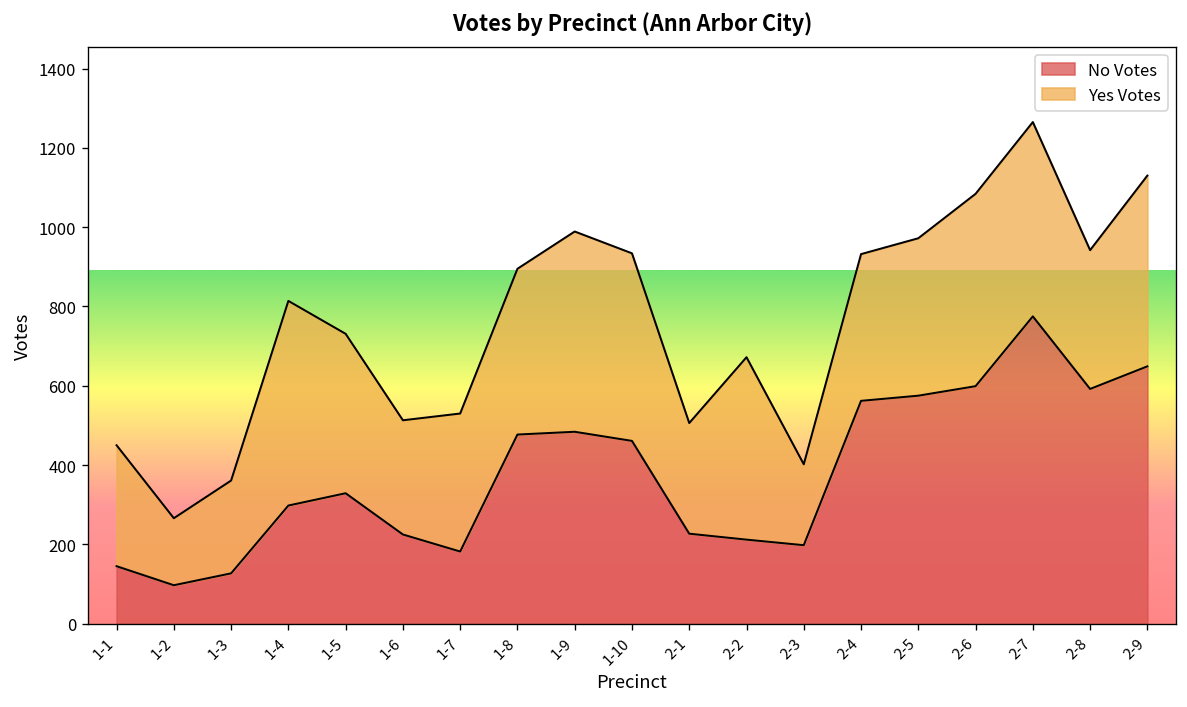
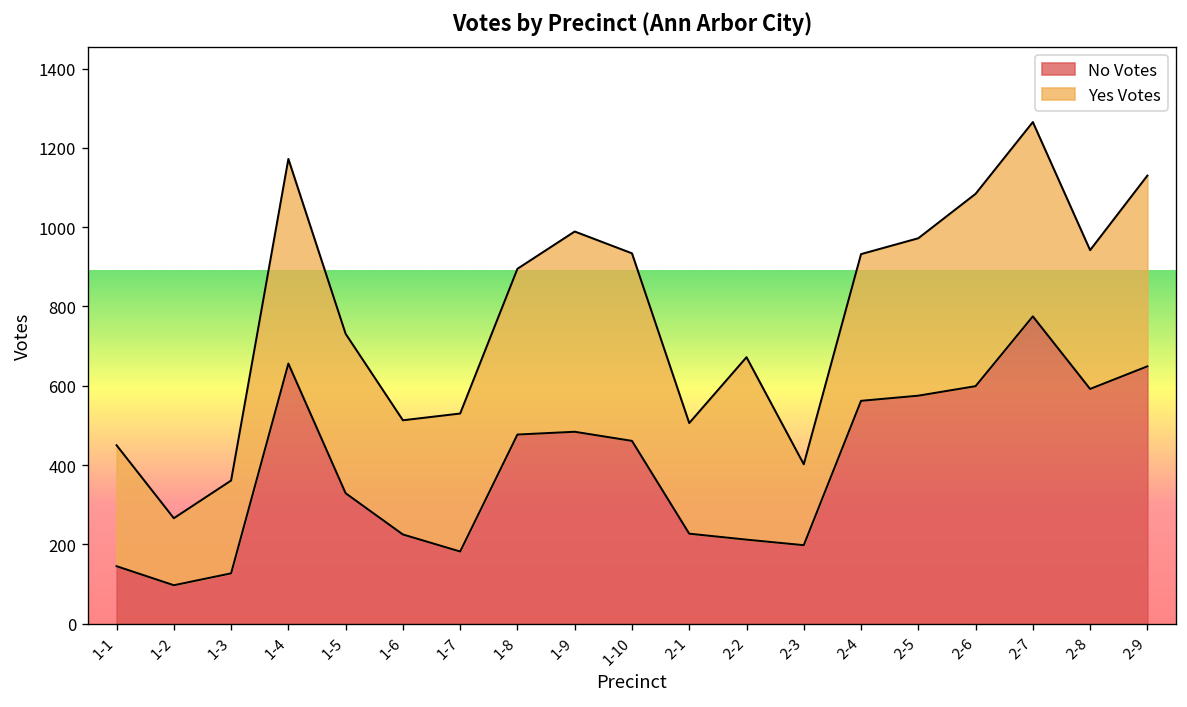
No Votes, 1-4: 300 -> 660
